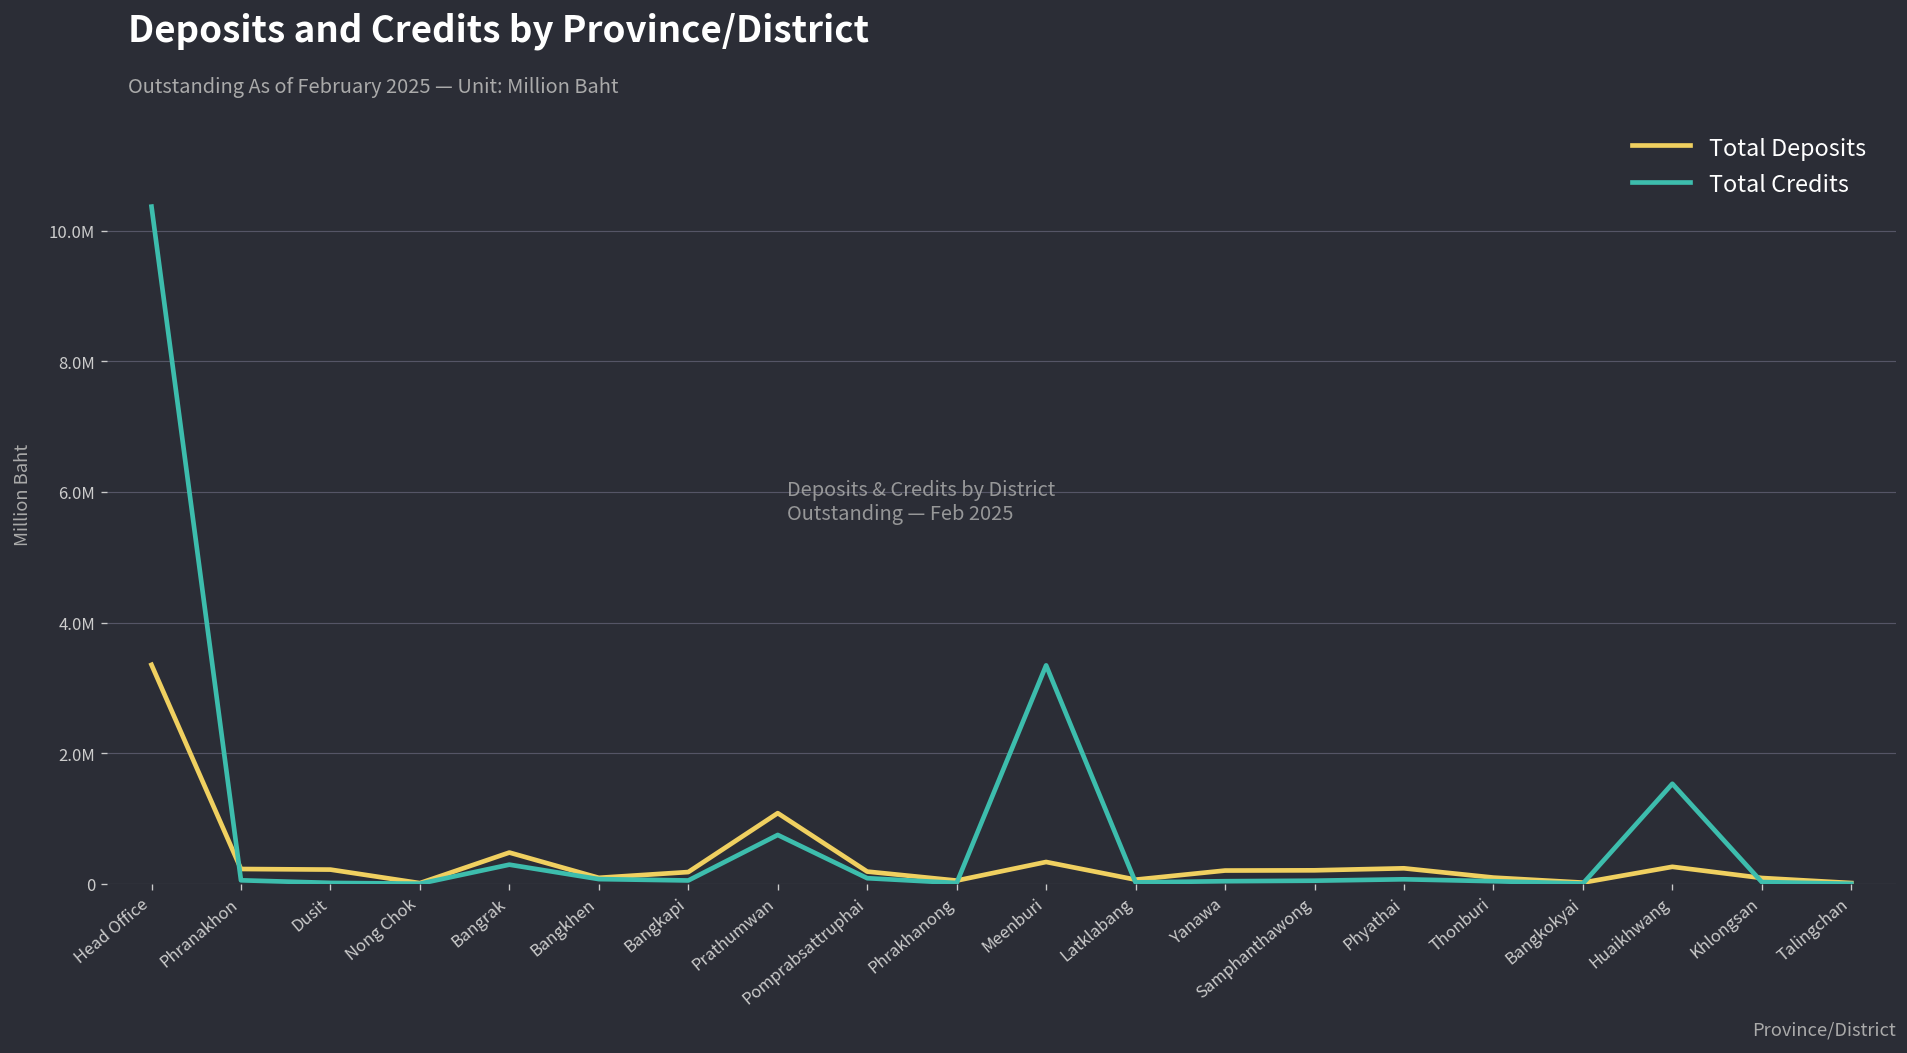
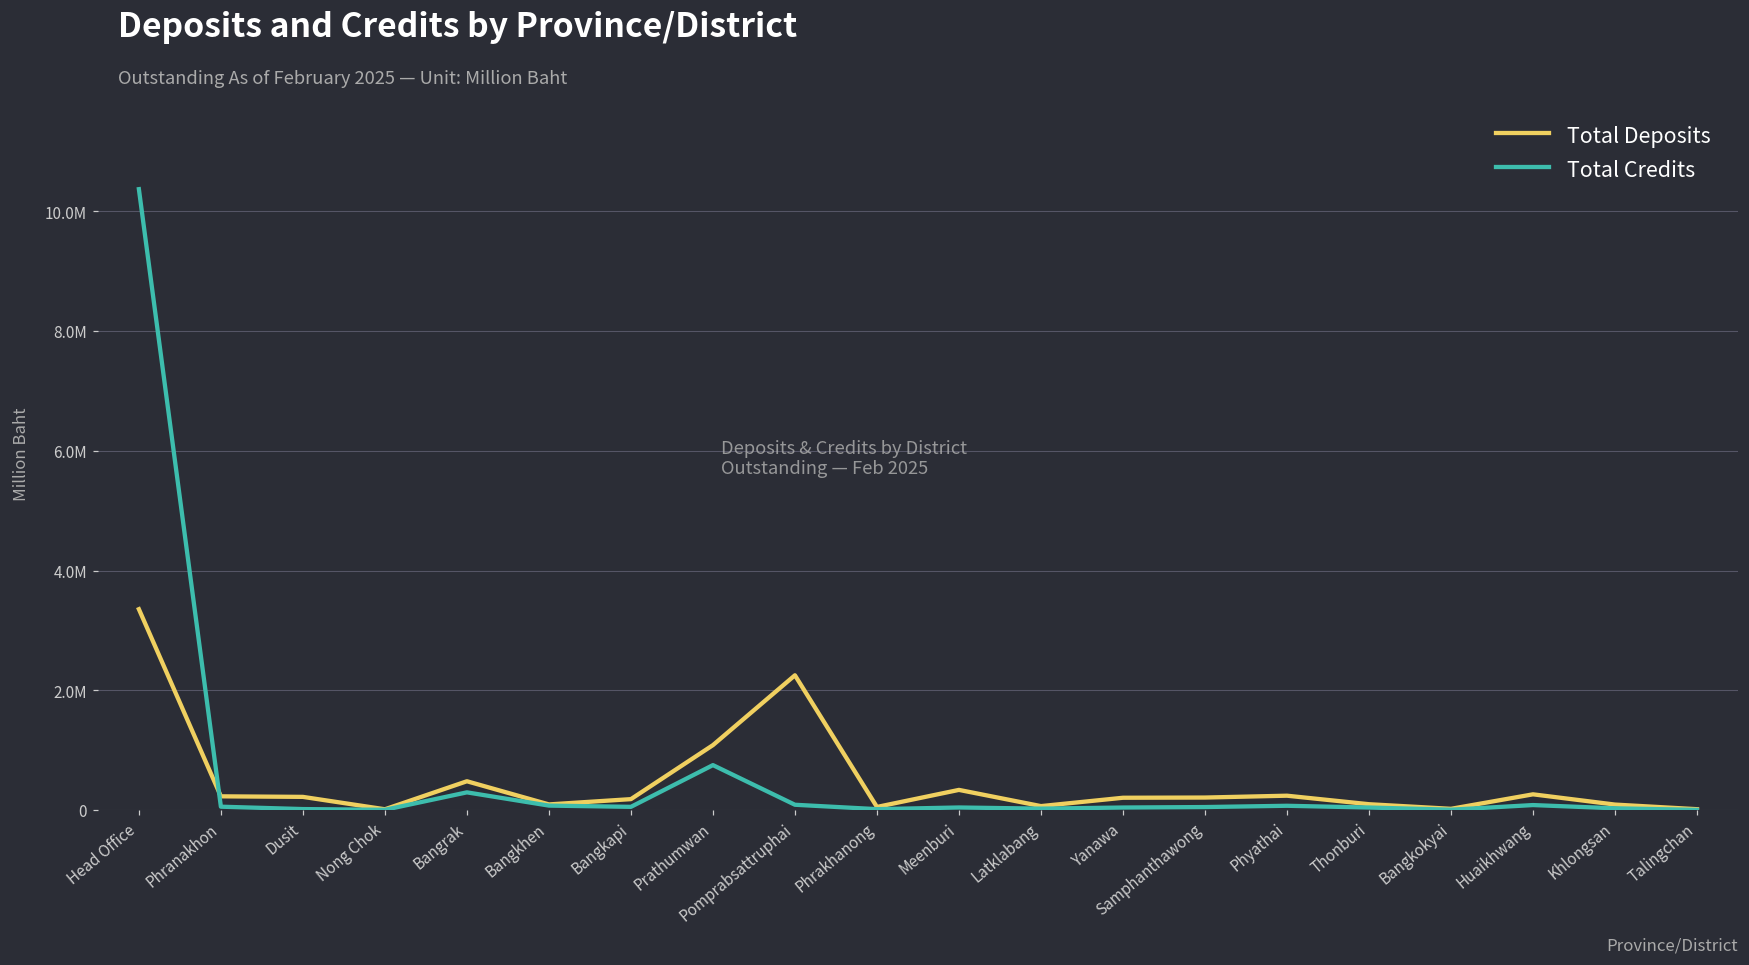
Total Deposits, Pomprabsattruphai: 200000 -> 2300000
Total Credits, Meenburi: 3300000 -> 0
Total Credits, Huaikhwang: 1500000 -> 100000
